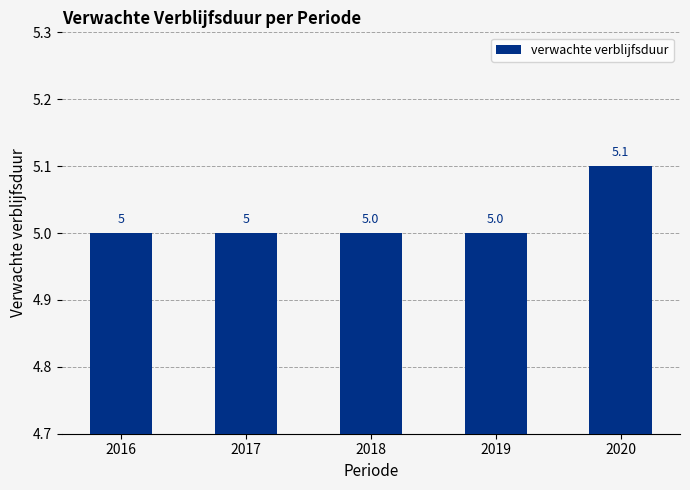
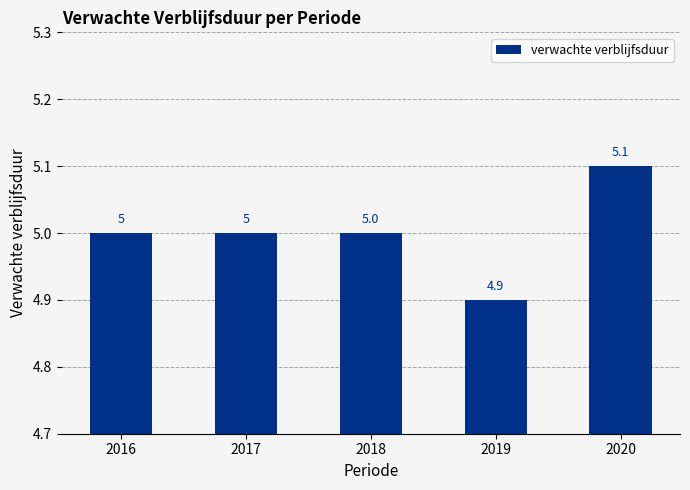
2019: 5.0 -> 4.9
